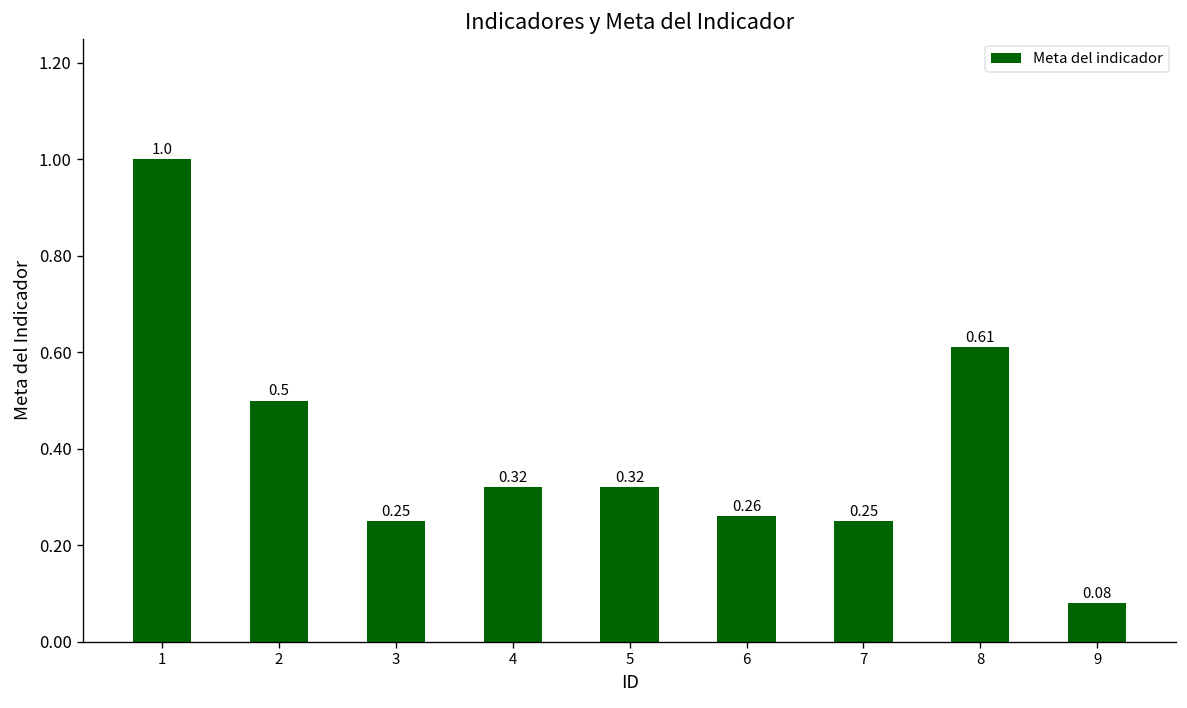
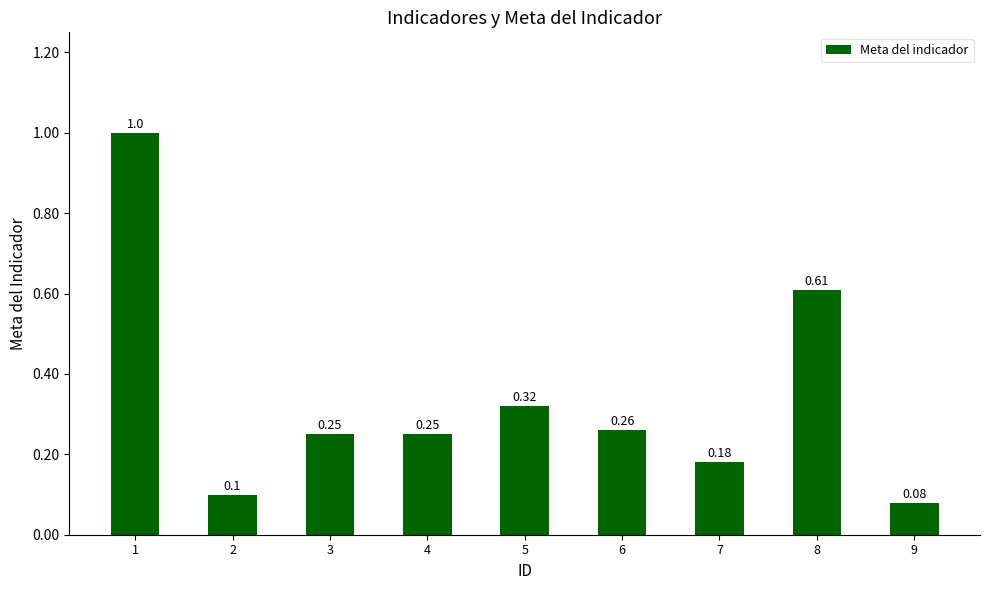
2: 0.5 -> 0.1
4: 0.32 -> 0.25
7: 0.25 -> 0.18
